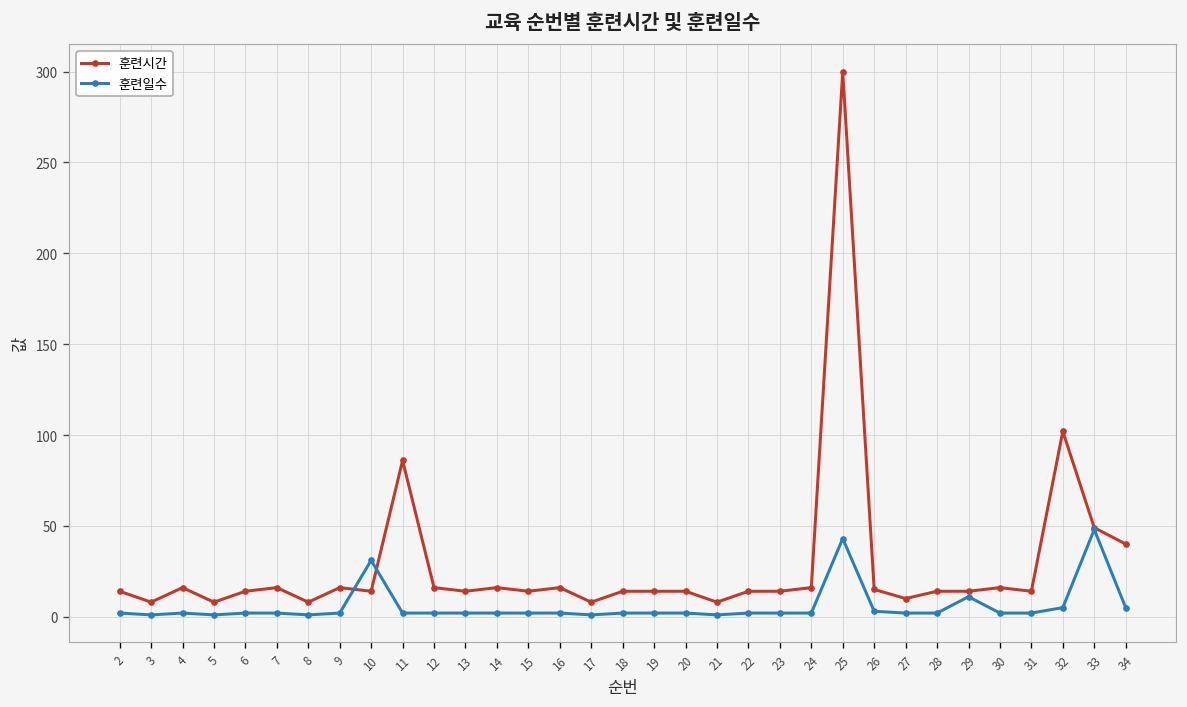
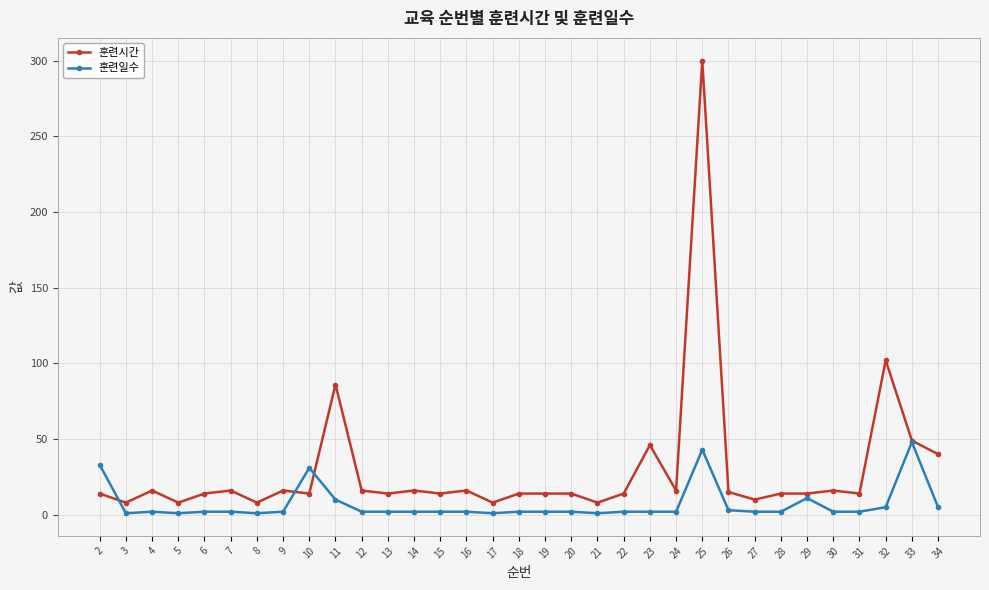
훈련일수, 2: 2 -> 33
훈련일수, 11: 2 -> 10
훈련시간, 23: 14 -> 46
